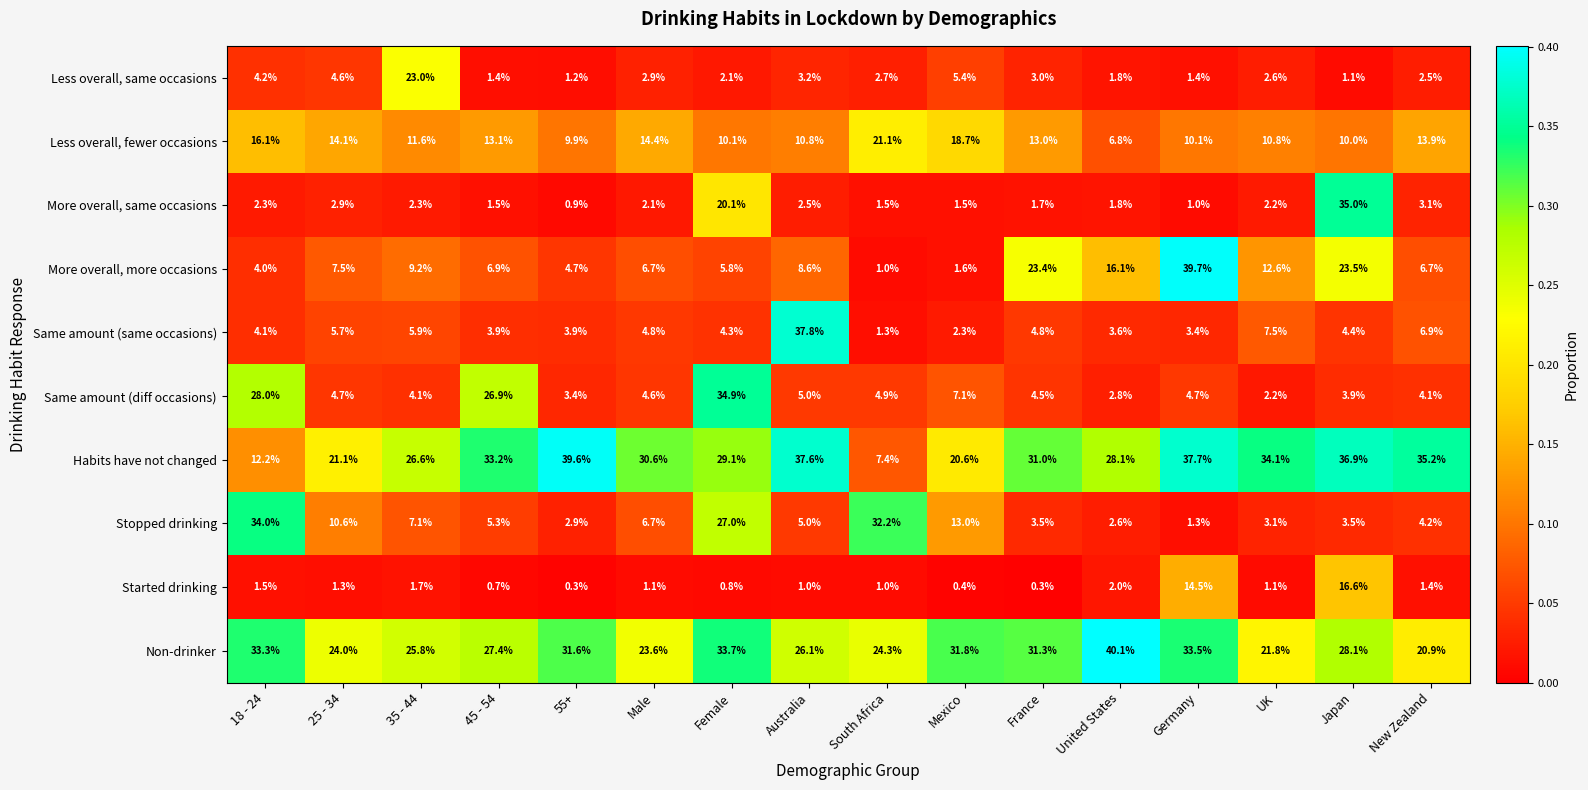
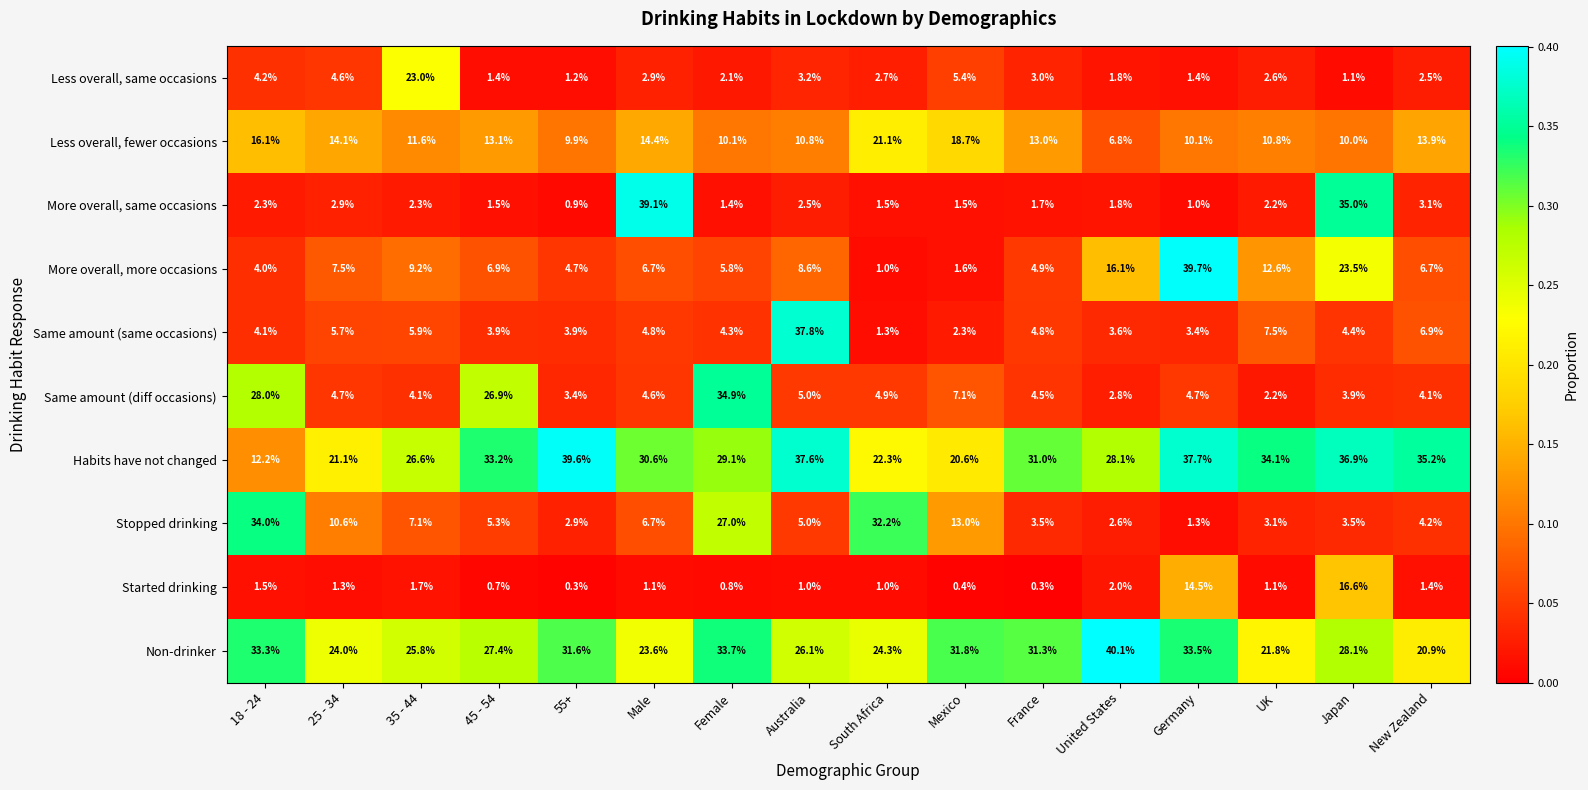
More overall, same occasions, Male: 2.1% -> 39.1%
More overall, same occasions, Female: 20.1% -> 1.4%
More overall, more occasions, France: 23.4% -> 4.9%
Habits have not changed, South Africa: 7.4% -> 22.3%
